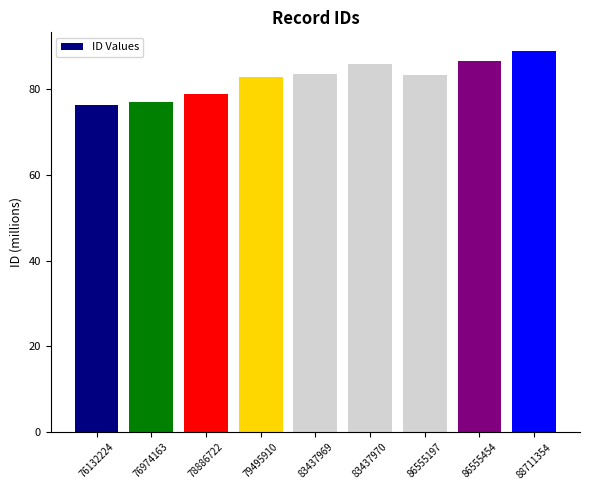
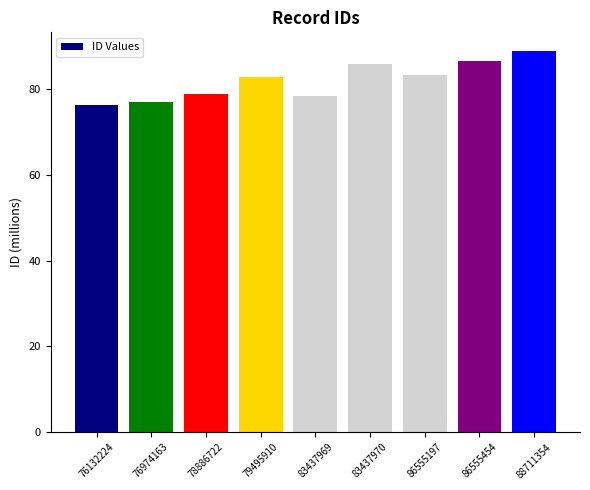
83437969: 83 -> 78
